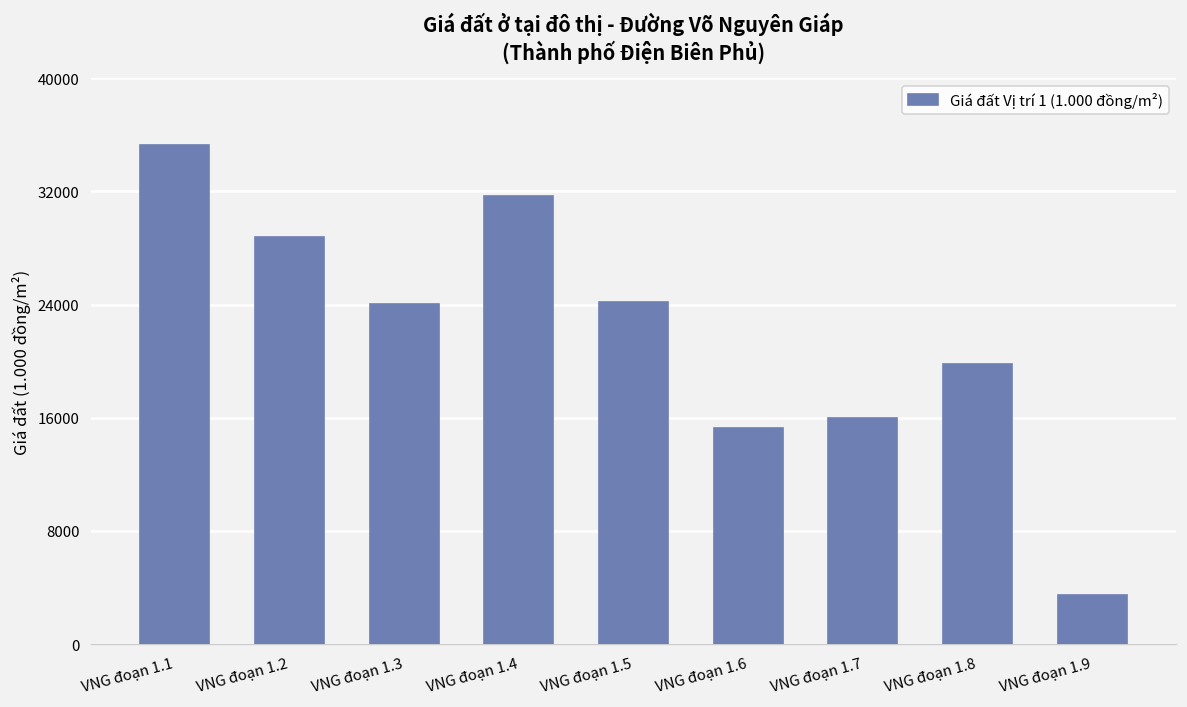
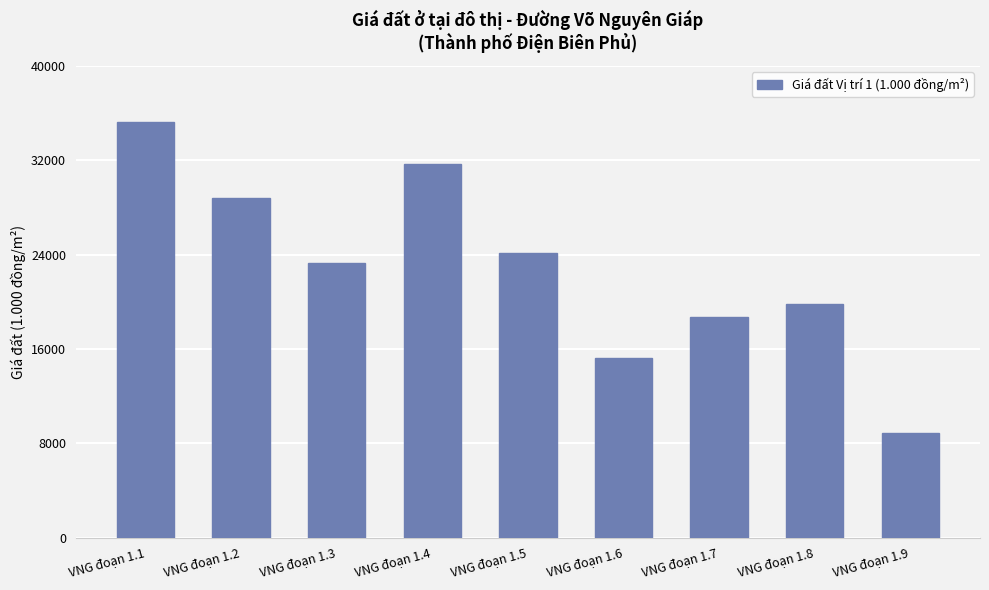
VNG đoạn 1.3: 24100 -> 23300
VNG đoạn 1.7: 16000 -> 18700
VNG đoạn 1.9: 3500 -> 8900
